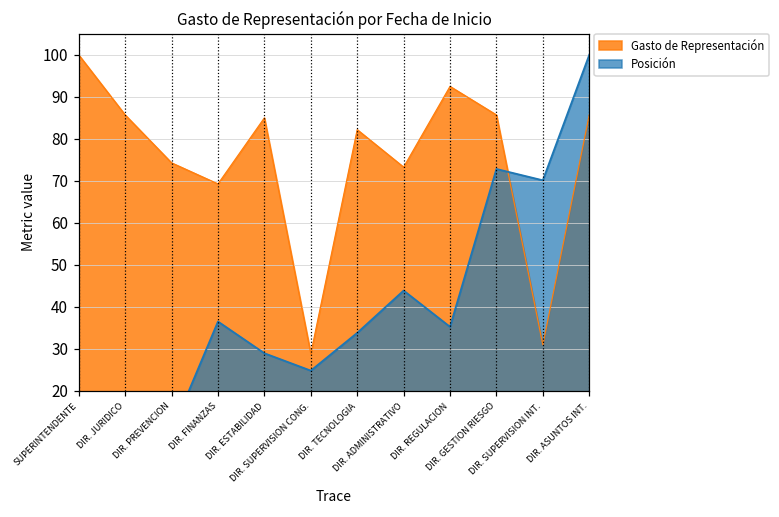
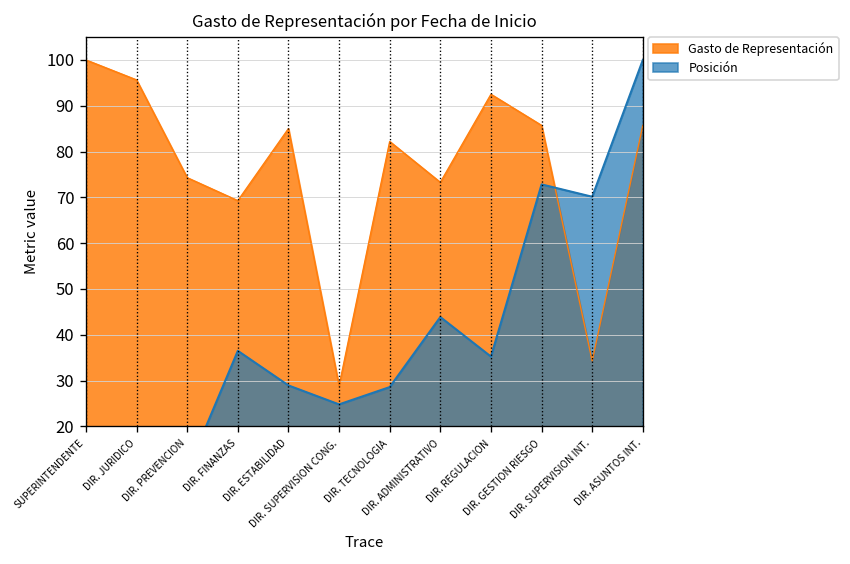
Gasto de Representación, DIR. JURIDICO: 86 -> 96
Posición, DIR. TECNOLOGIA: 34 -> 29
Gasto de Representación, DIR. SUPERVISION INT.: 31 -> 34
